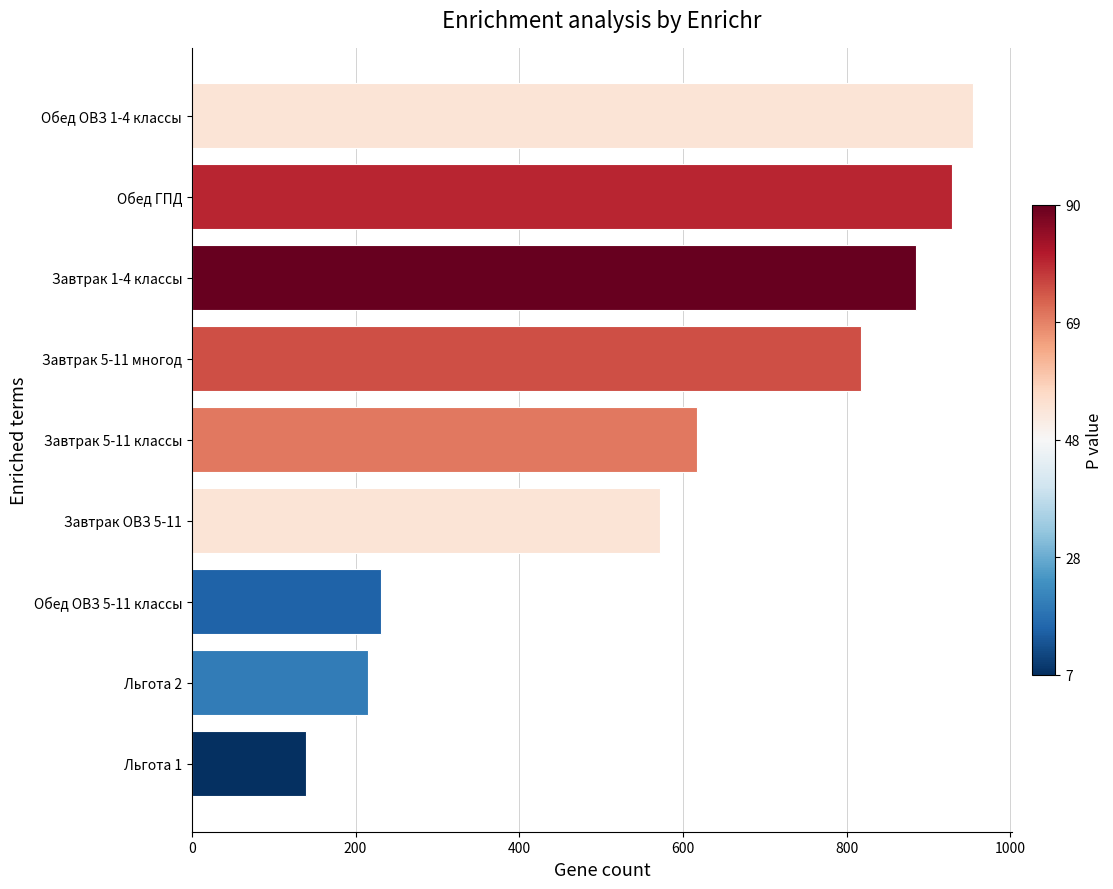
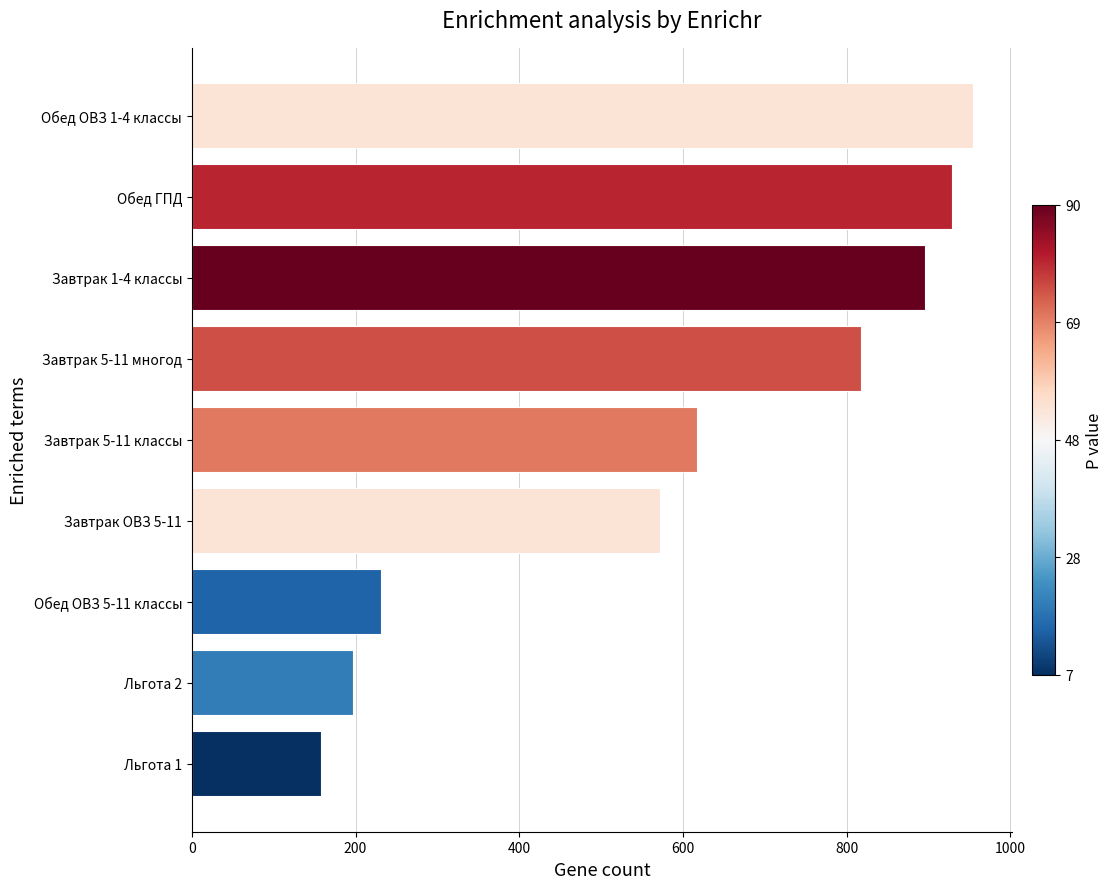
Завтрак 1-4 классы: 880 -> 900
Льгота 2: 220 -> 200
Льгота 1: 140 -> 160
